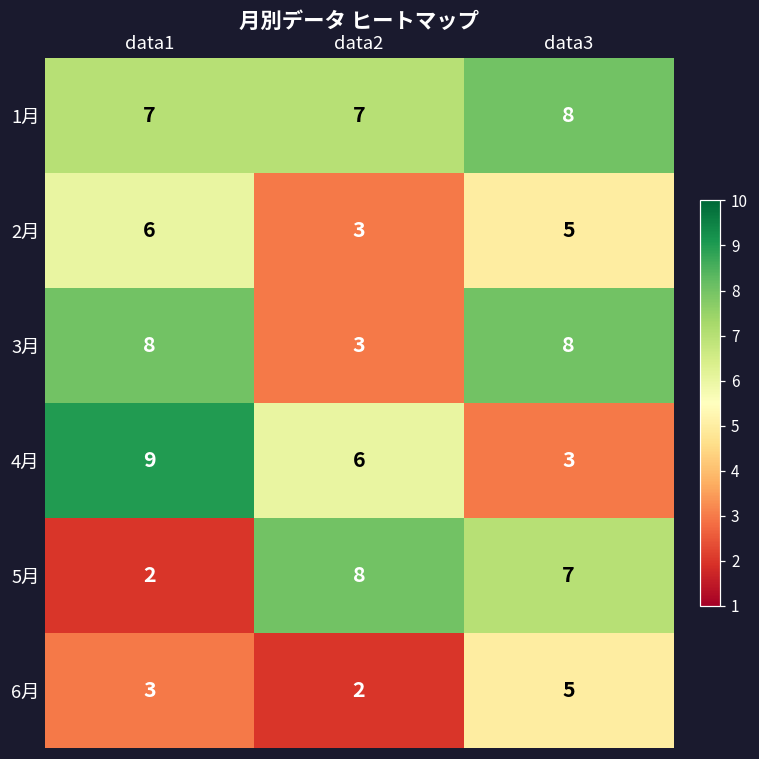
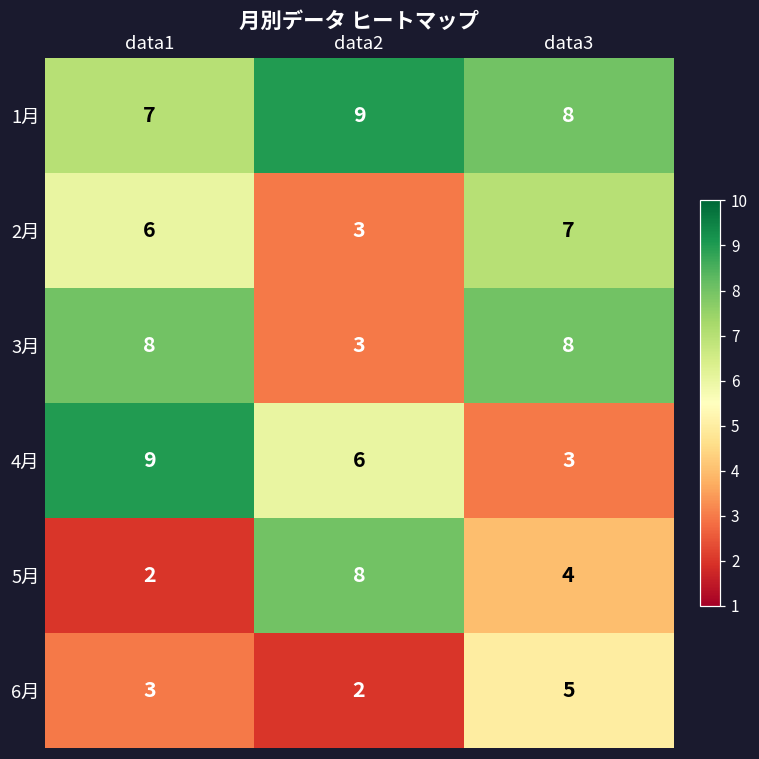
1月, data2: 7 -> 9
2月, data3: 5 -> 7
5月, data3: 7 -> 4
